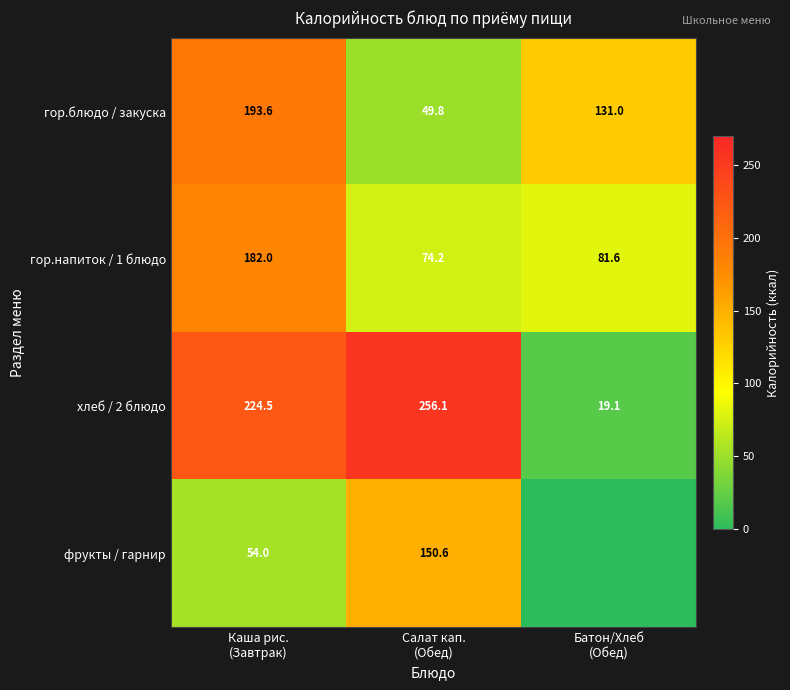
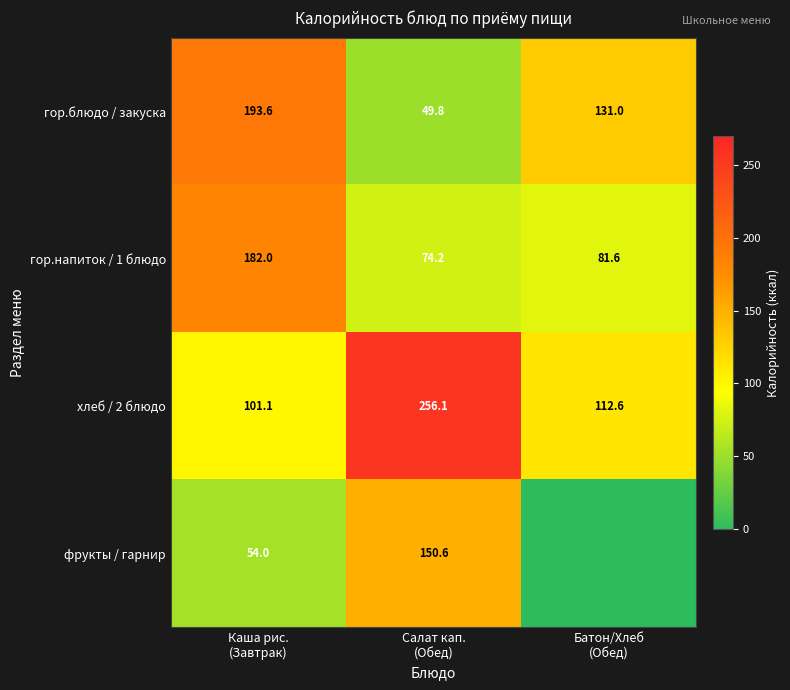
хлеб / 2 блюдо, Каша рис. (Завтрак): 224.5 -> 101.1
хлеб / 2 блюдо, Батон/Хлеб (Обед): 19.1 -> 112.6
